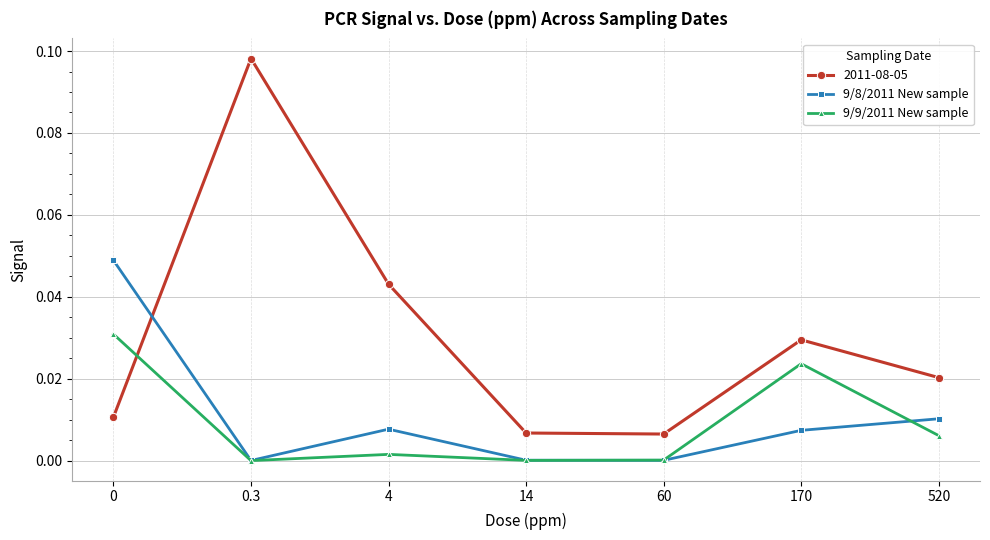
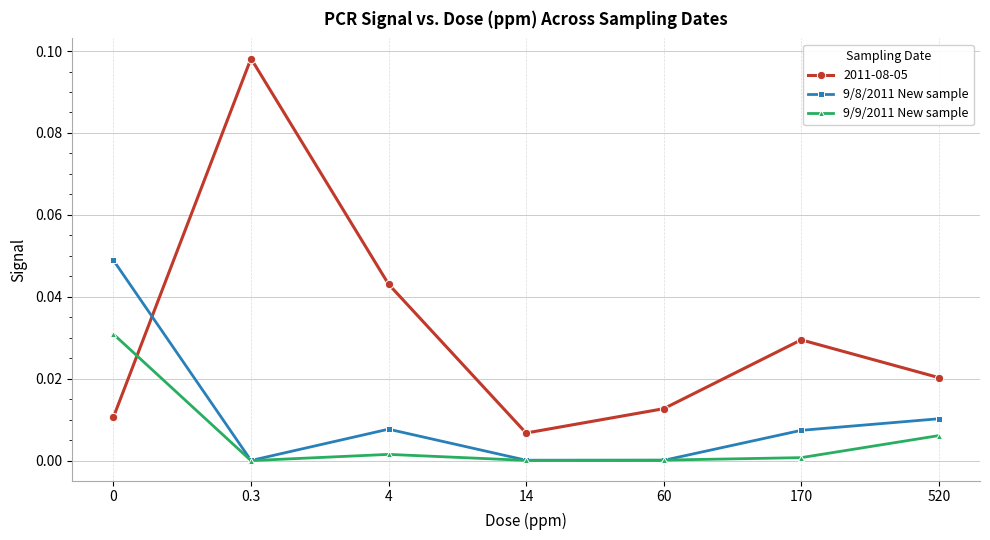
2011-08-05, 60: 0.006 -> 0.013
9/9/2011 New sample, 170: 0.024 -> 0.001
